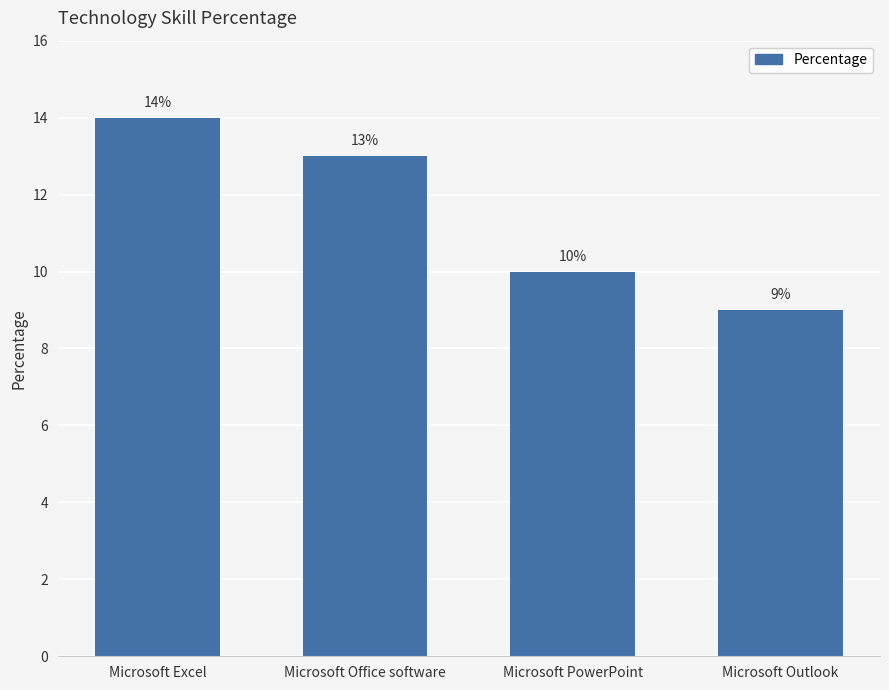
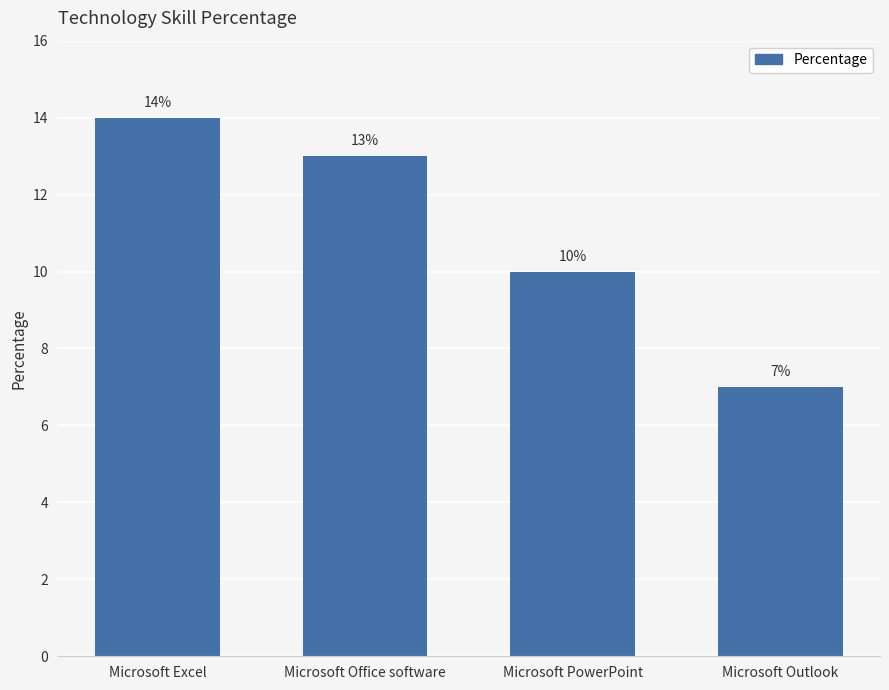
Microsoft Outlook: 9% -> 7%
